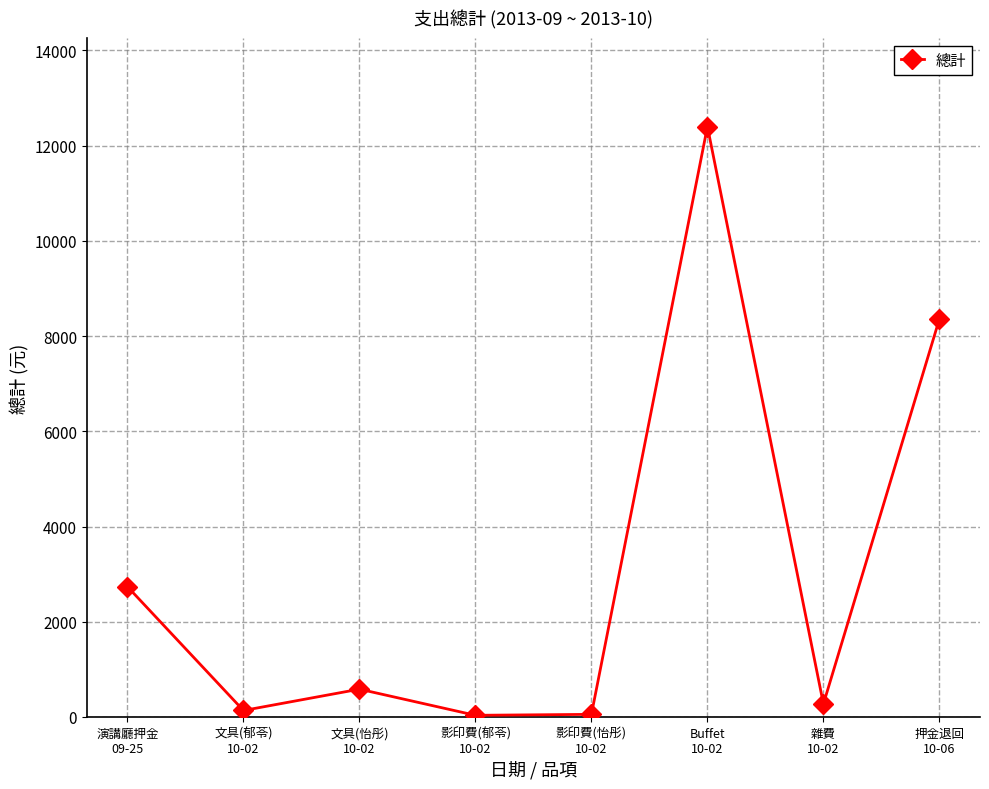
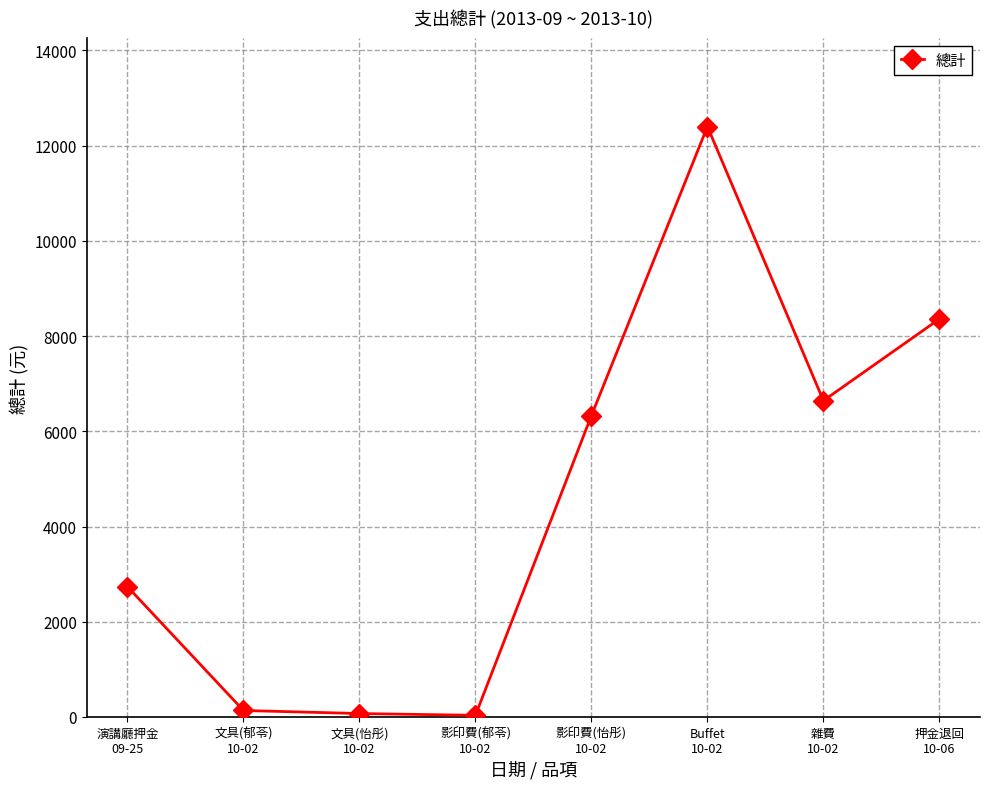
文具(怡彤) 10-02: 600 -> 100
影印費(怡彤) 10-02: 100 -> 6300
雜費 10-02: 300 -> 6600
